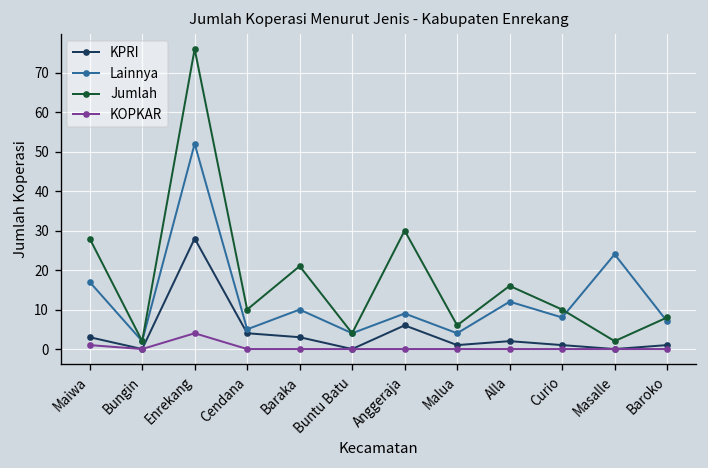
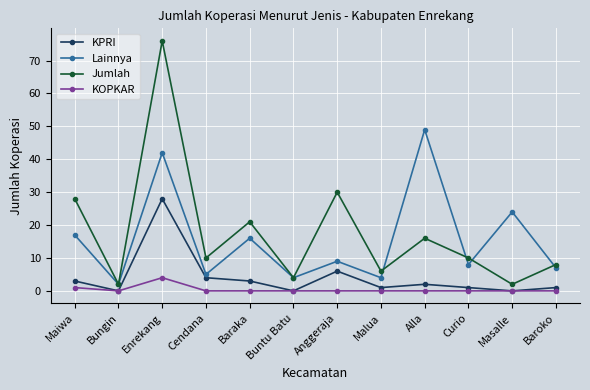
Lainnya, Enrekang: 52 -> 42
Lainnya, Baraka: 10 -> 16
Lainnya, Alla: 12 -> 49
